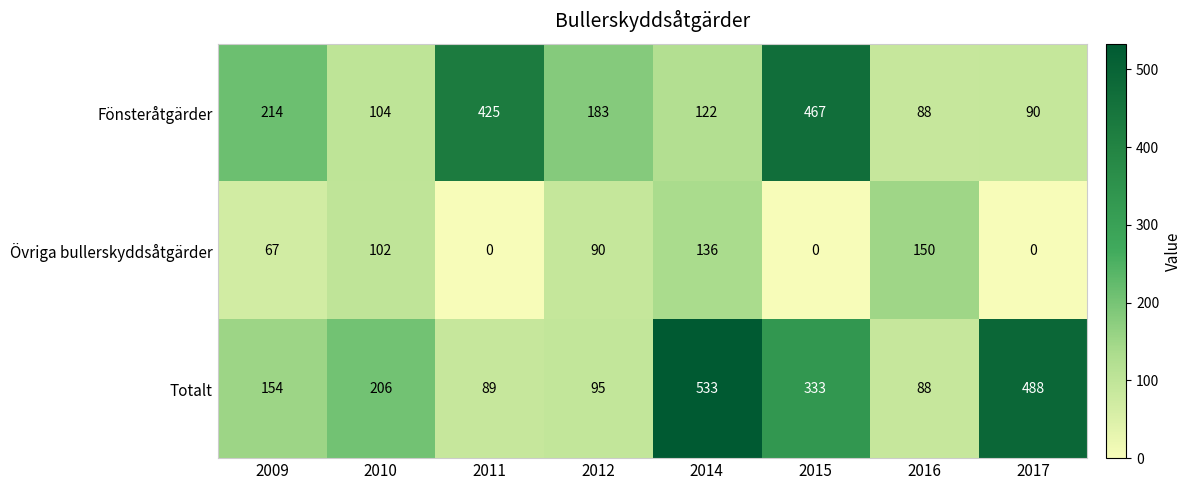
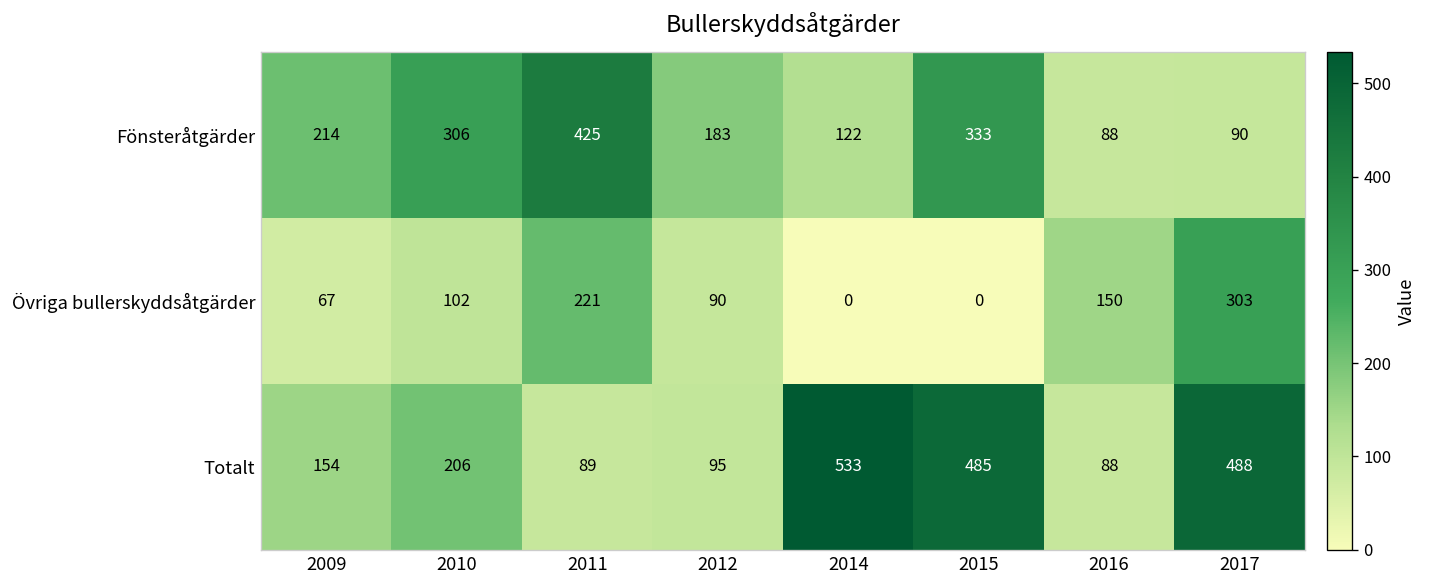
Fönsteråtgärder, 2010: 104 -> 306
Fönsteråtgärder, 2015: 467 -> 333
Övriga bullerskyddsåtgärder, 2011: 0 -> 221
Övriga bullerskyddsåtgärder, 2014: 136 -> 0
Övriga bullerskyddsåtgärder, 2017: 0 -> 303
Totalt, 2015: 333 -> 485
